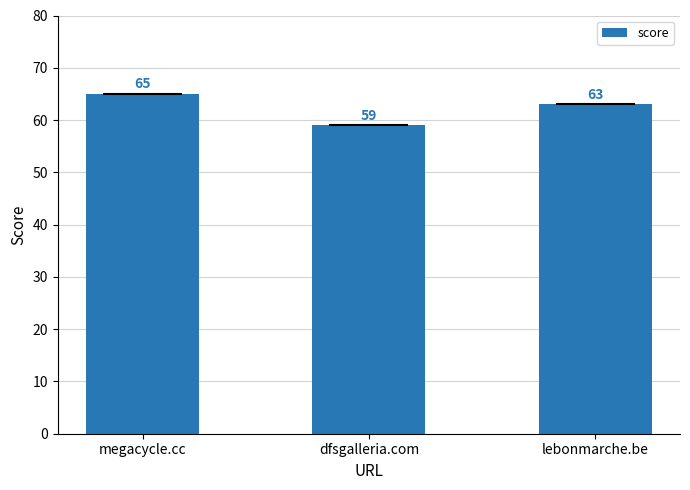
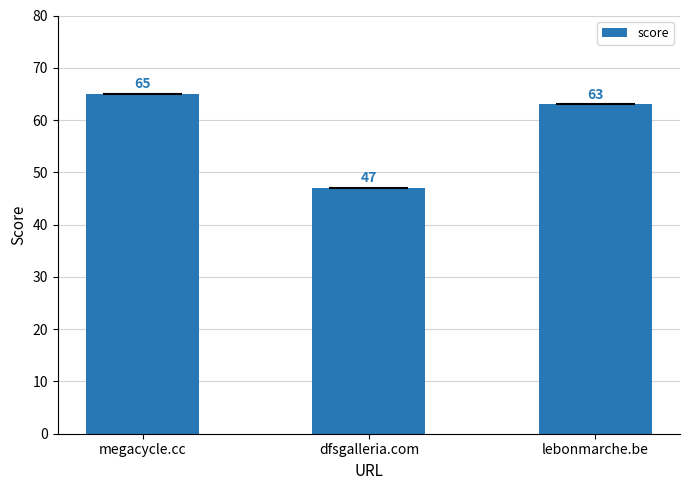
dfsgalleria.com: 59 -> 47
